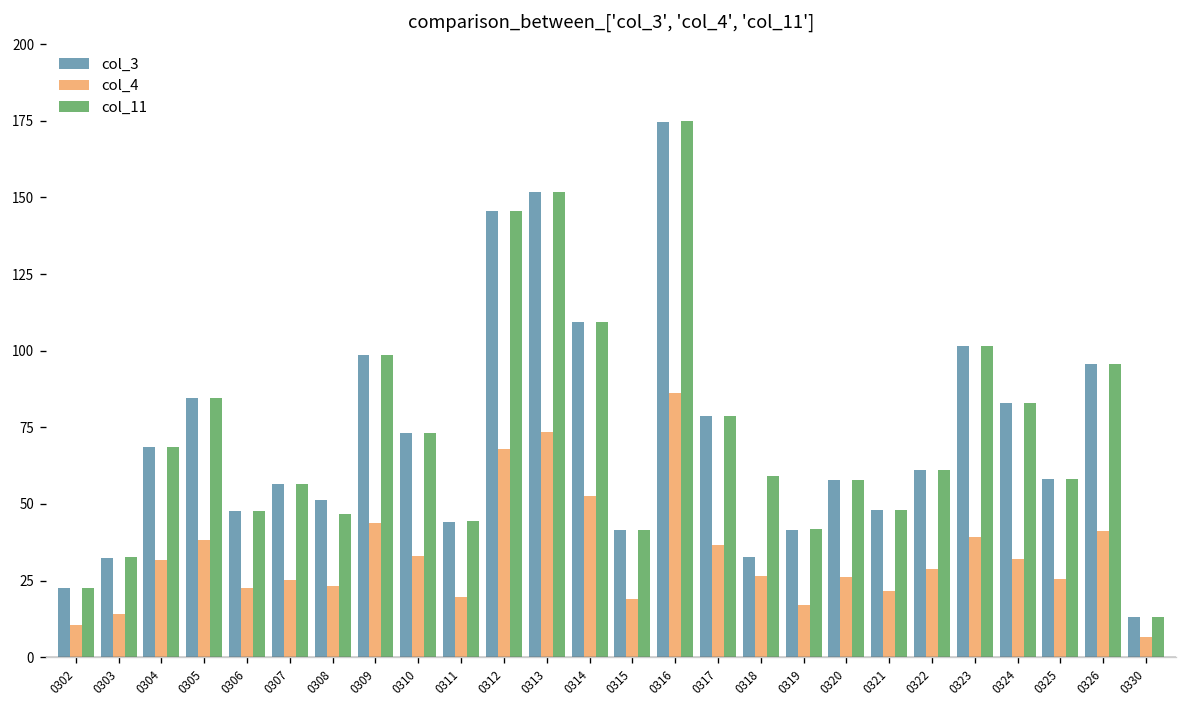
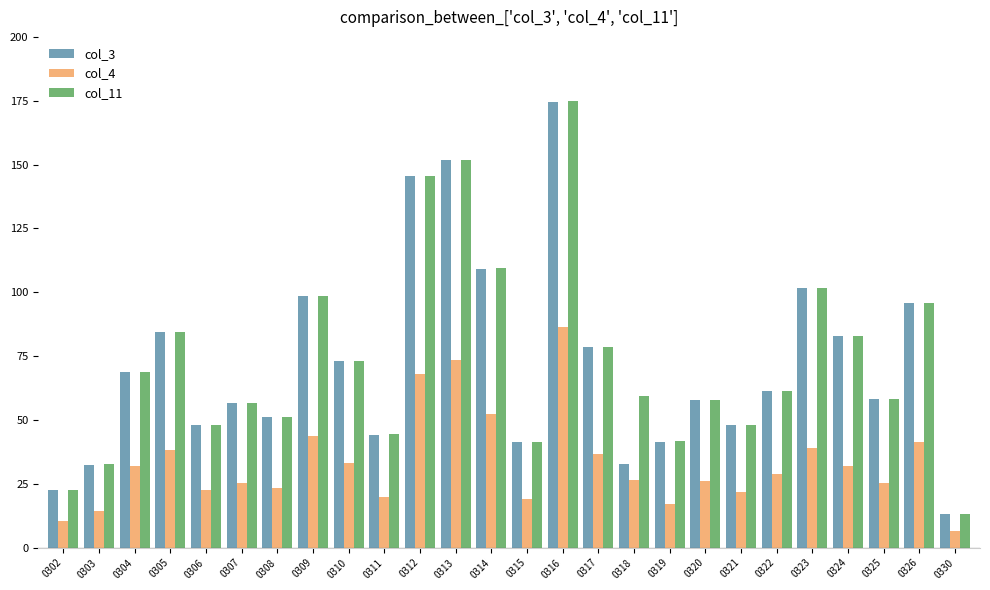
col_11, 0308: 47 -> 51
